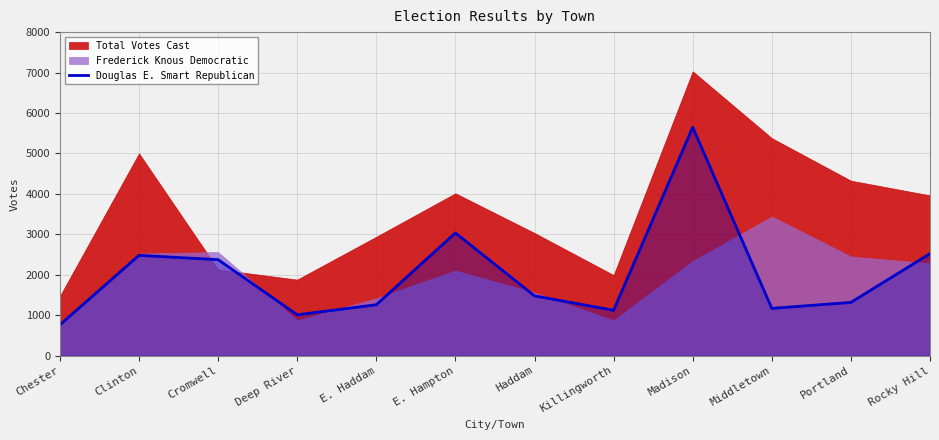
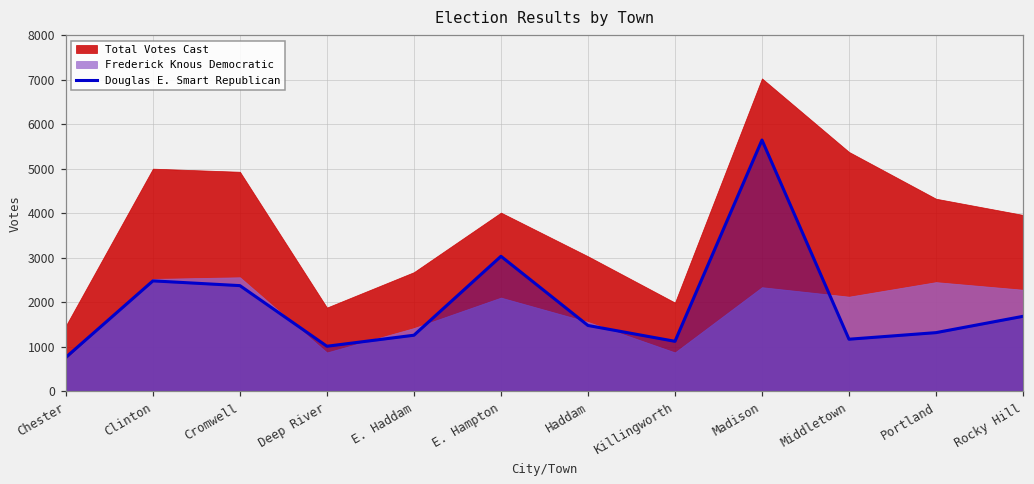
Total Votes Cast, Cromwell: 2100 -> 4900
Total Votes Cast, E. Haddam: 2900 -> 2700
Frederick Knous Democratic, Middletown: 3400 -> 2100
Douglas E. Smart Republican, Rocky Hill: 2500 -> 1700
